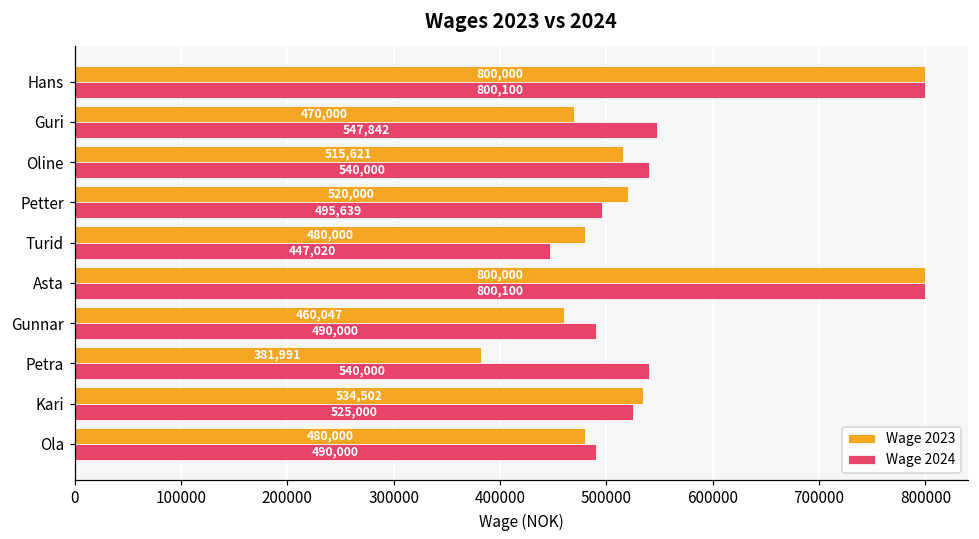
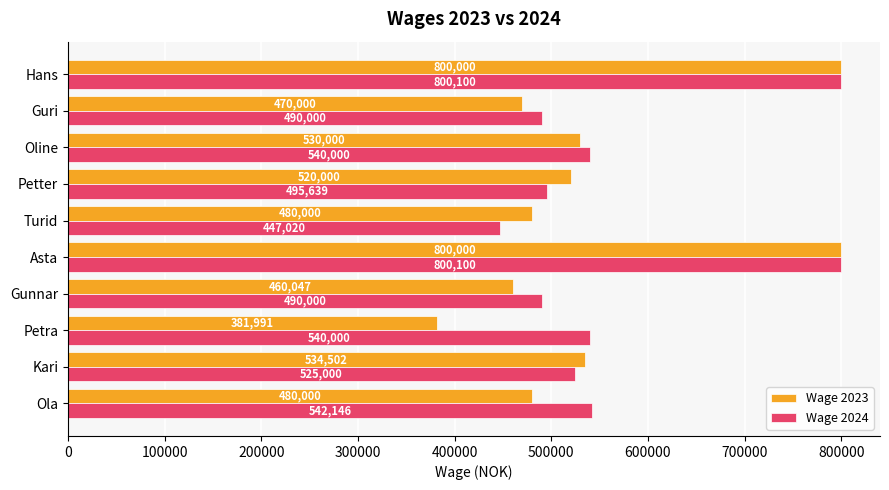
Wage 2024, Guri: 547,842 -> 490,000
Wage 2023, Oline: 515,621 -> 530,000
Wage 2024, Ola: 490,000 -> 542,146
